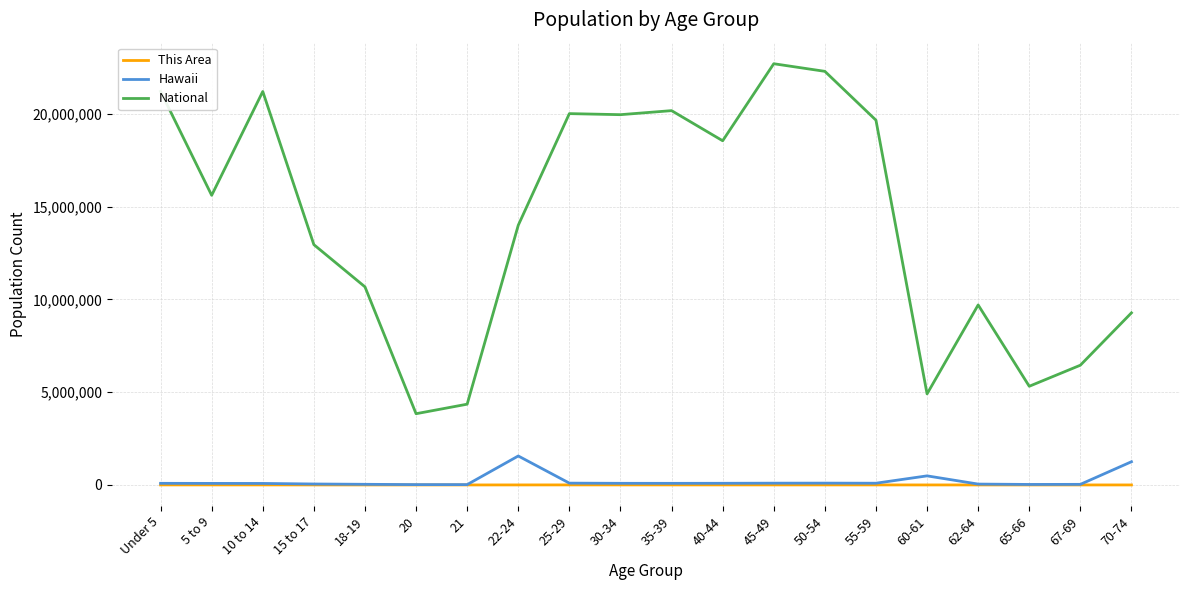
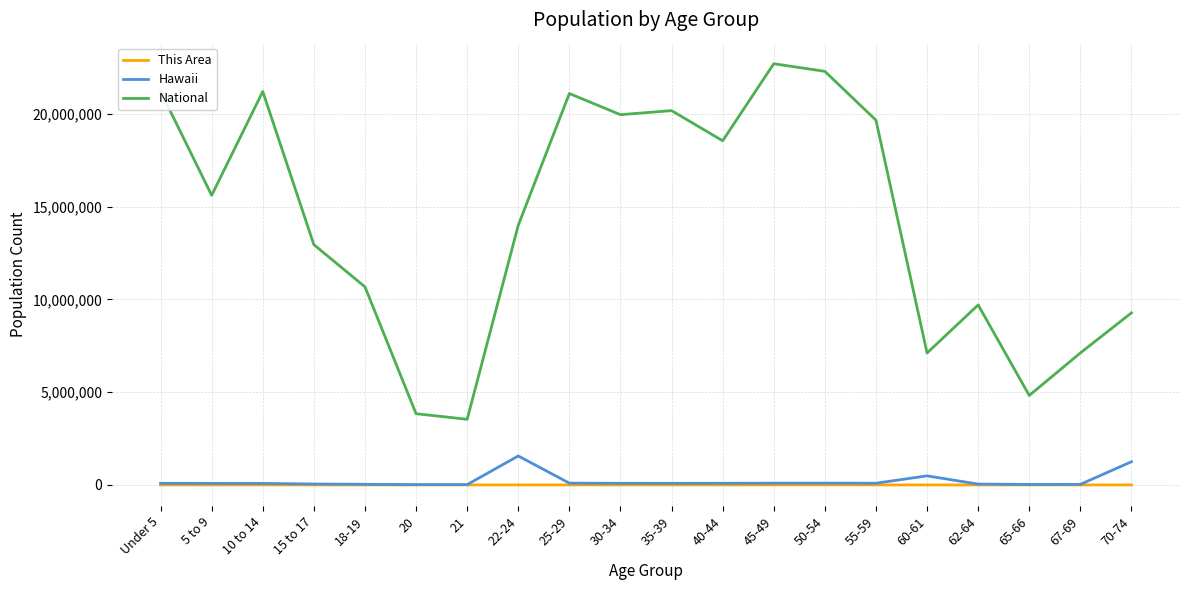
National, 21: 4,400,000 -> 3,500,000
National, 25-29: 20,000,000 -> 21,100,000
National, 60-61: 4,900,000 -> 7,100,000
National, 65-66: 5,300,000 -> 4,800,000
National, 67-69: 6,500,000 -> 7,100,000
